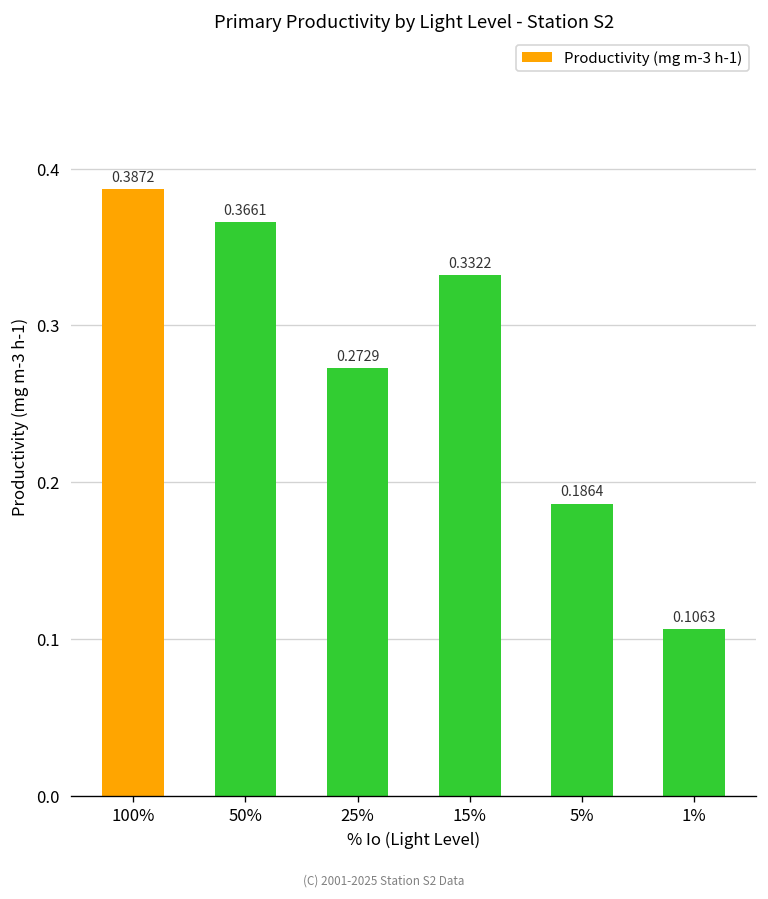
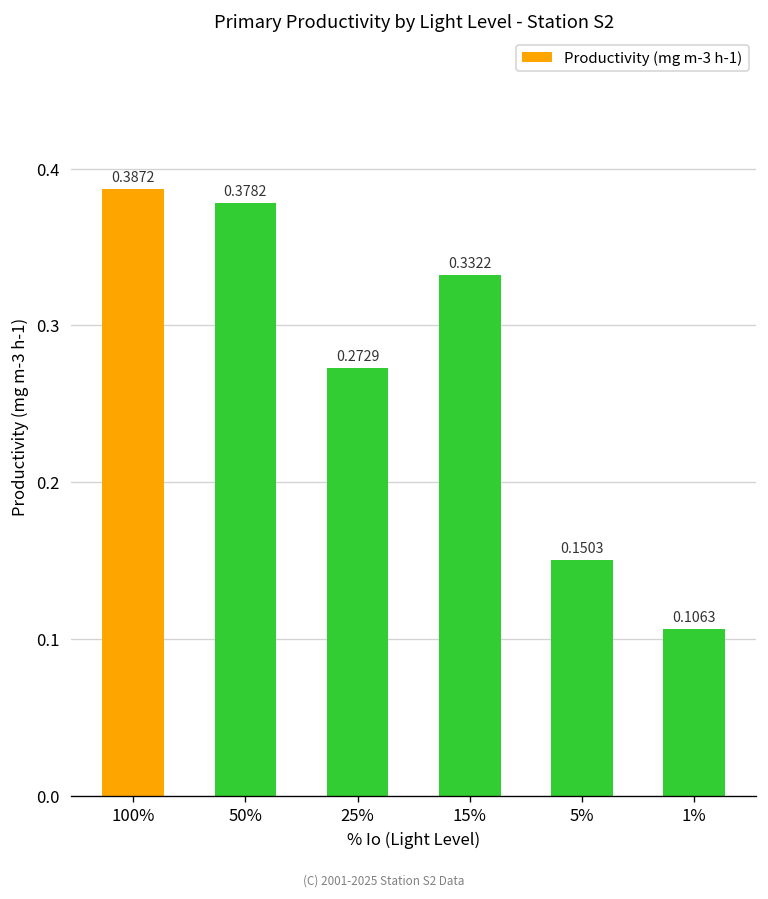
50%: 0.3661 -> 0.3782
5%: 0.1864 -> 0.1503
